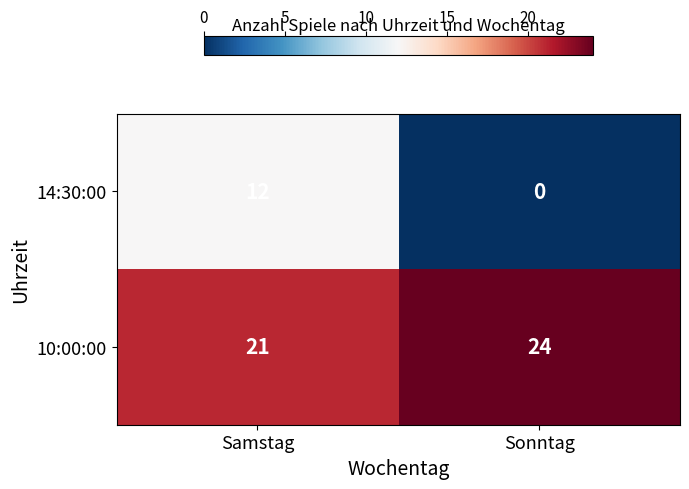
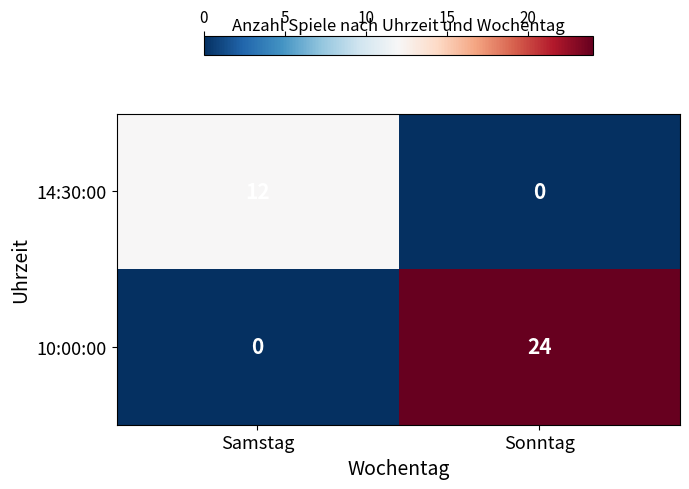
10:00:00, Samstag: 21 -> 0
